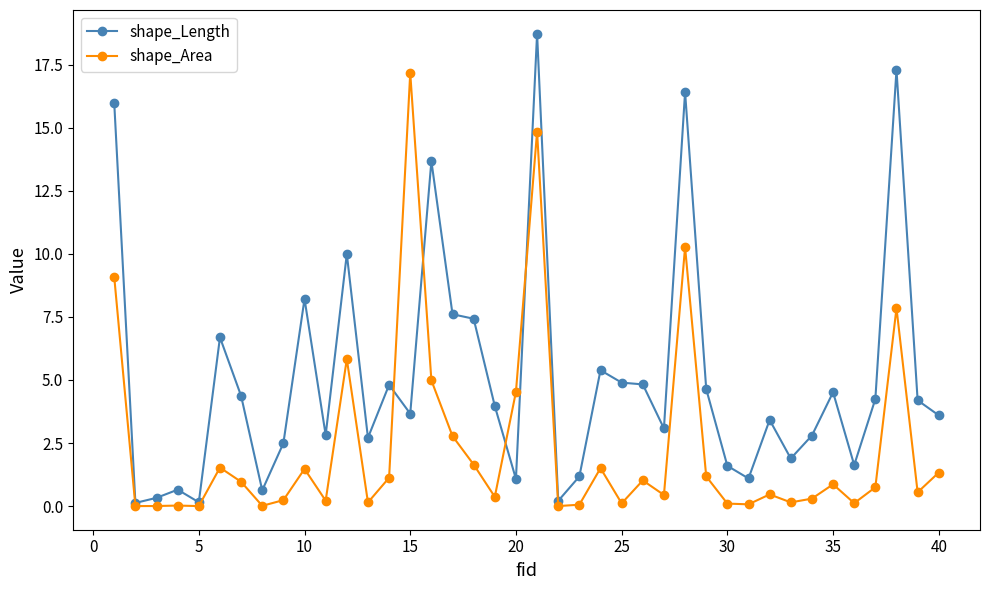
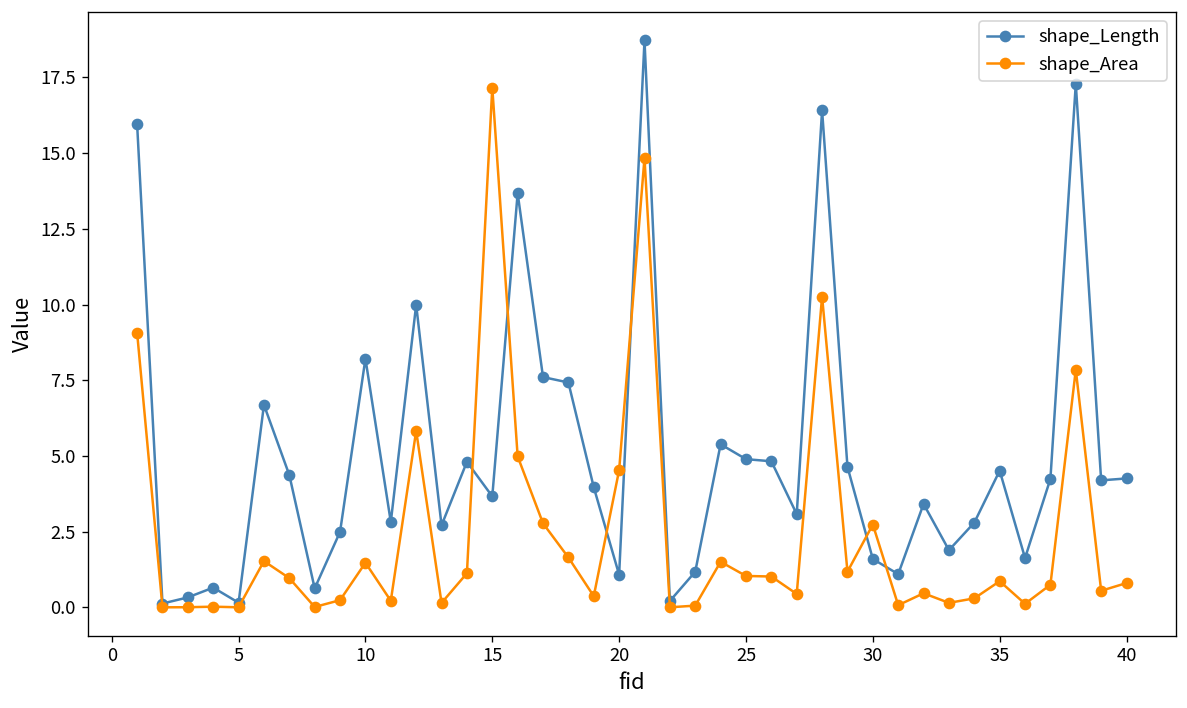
shape_Area, 25: 0.1 -> 1.0
shape_Area, 30: 0.1 -> 2.7
shape_Length, 40: 3.6 -> 4.3
shape_Area, 40: 1.3 -> 0.8
